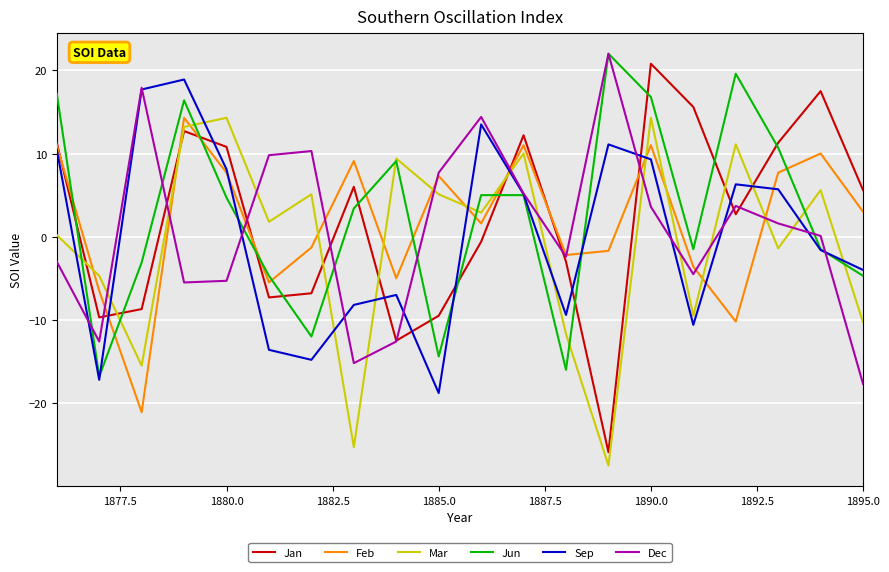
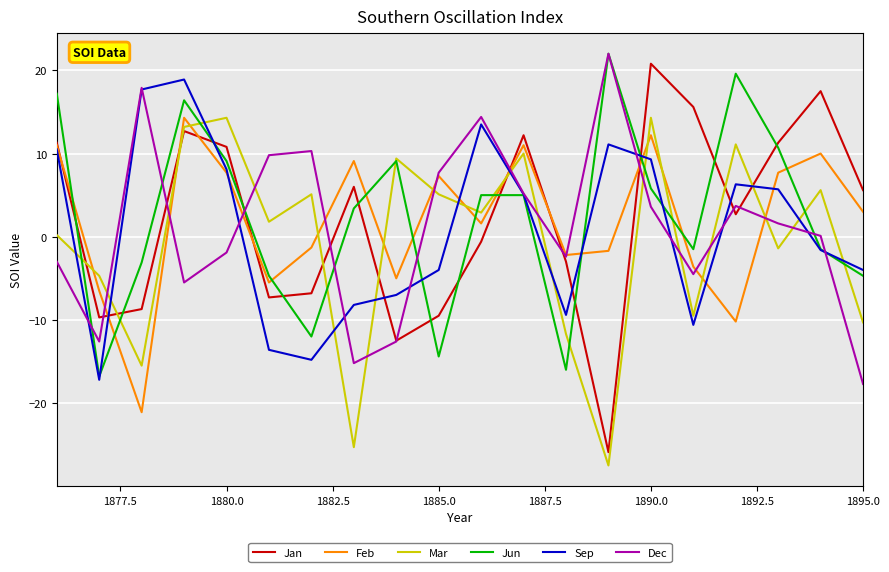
Jun, 1880.0: 5 -> 9
Dec, 1880.0: -5 -> -2
Sep, 1885.0: -19 -> -4
Feb, 1890.0: 11 -> 12
Jun, 1890.0: 17 -> 6
